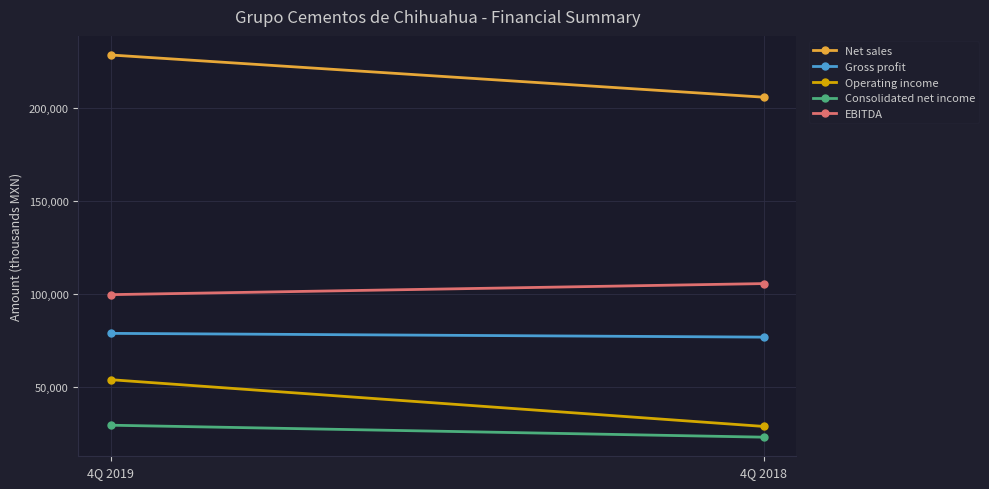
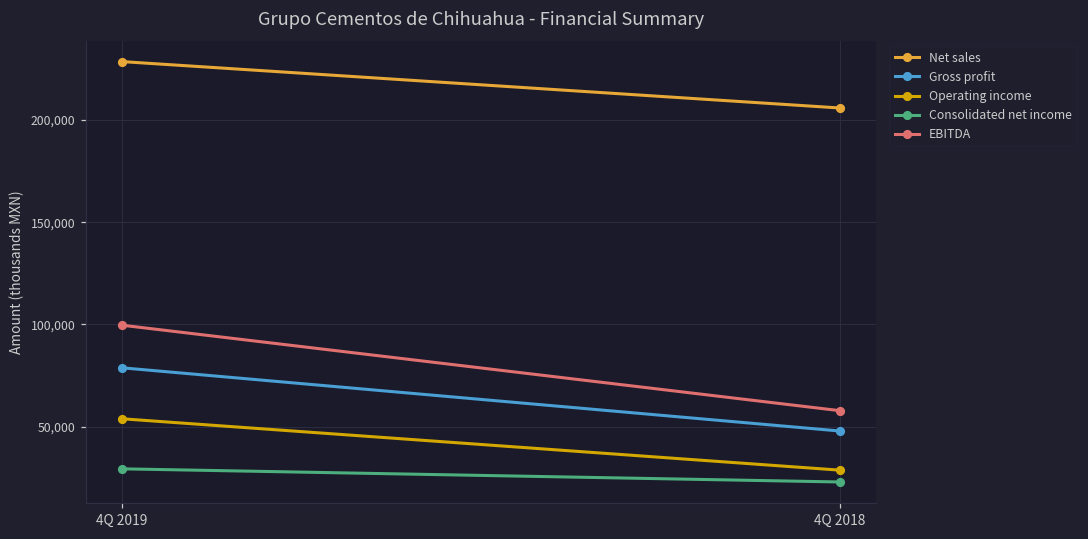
Gross profit, 4Q 2018: 77,000 -> 48,000
EBITDA, 4Q 2018: 106,000 -> 58,000
